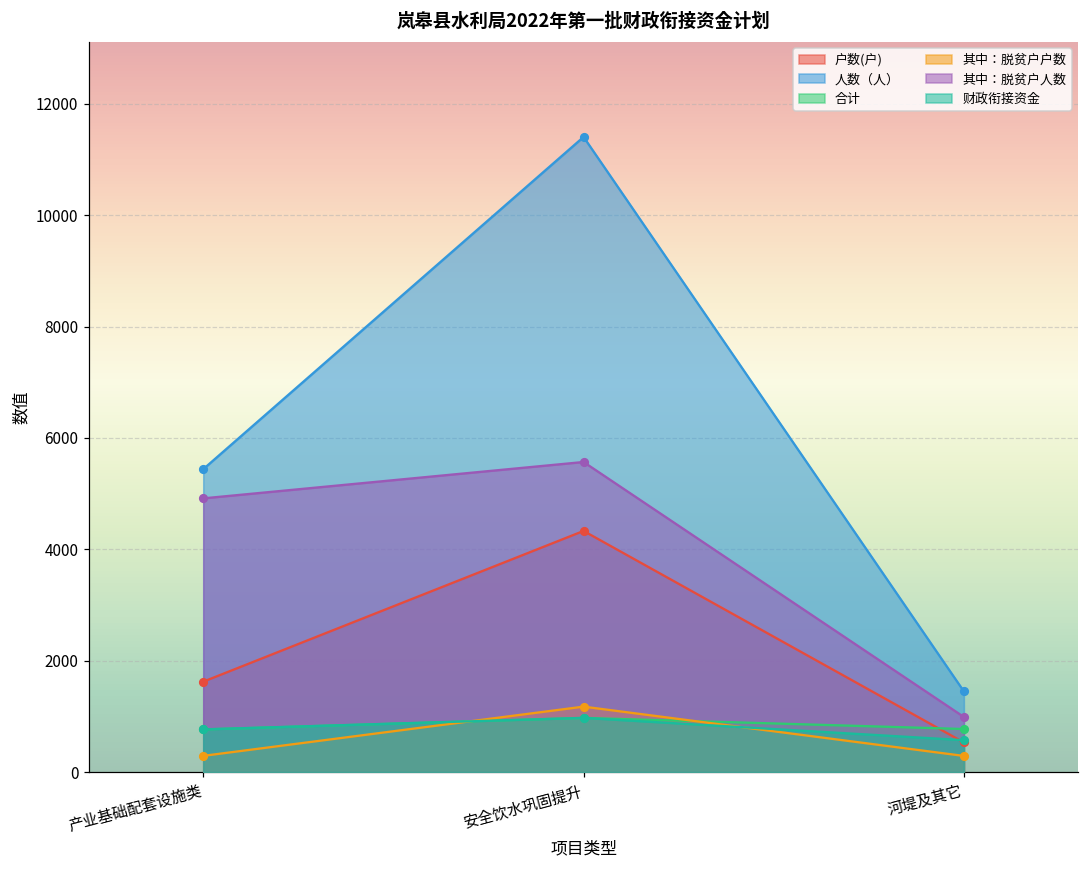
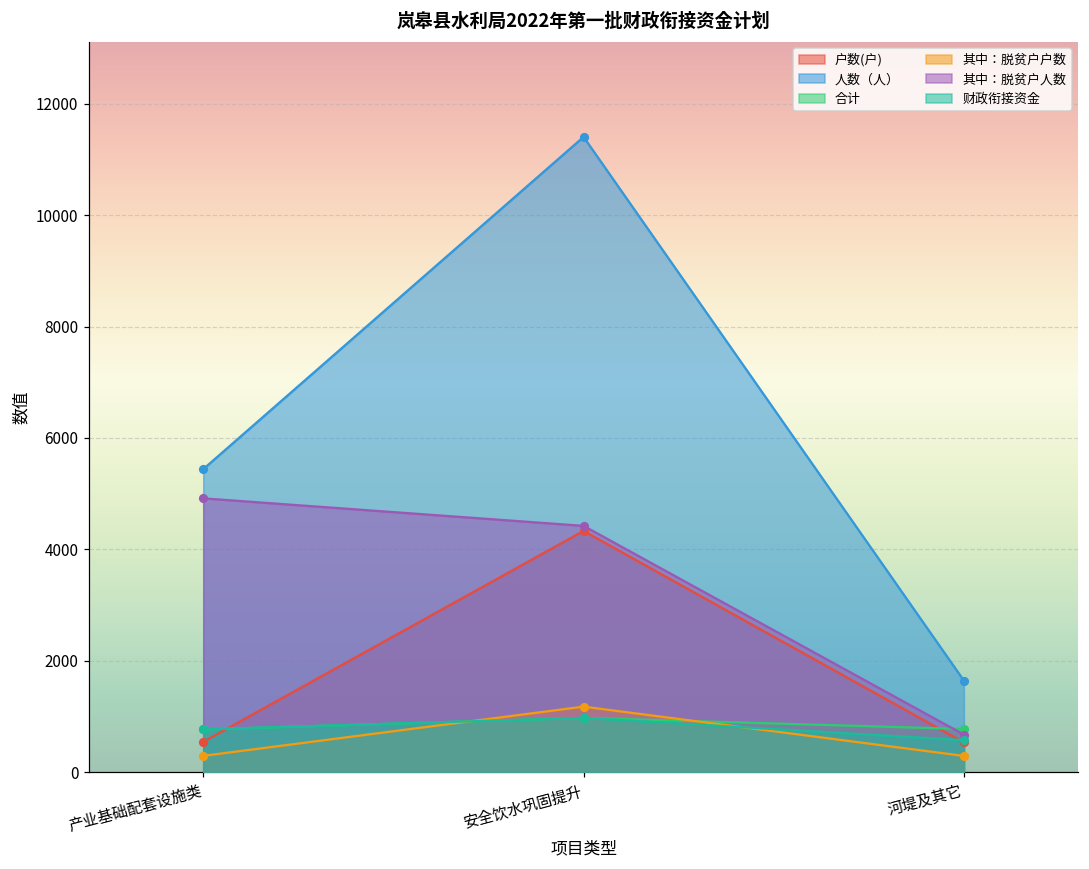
户数(户), 产业基础配套设施类: 1600 -> 500
其中：脱贫户人数, 安全饮水巩固提升: 5600 -> 4400
人数（人）, 河堤及其它: 1400 -> 1600
其中：脱贫户人数, 河堤及其它: 1000 -> 700
